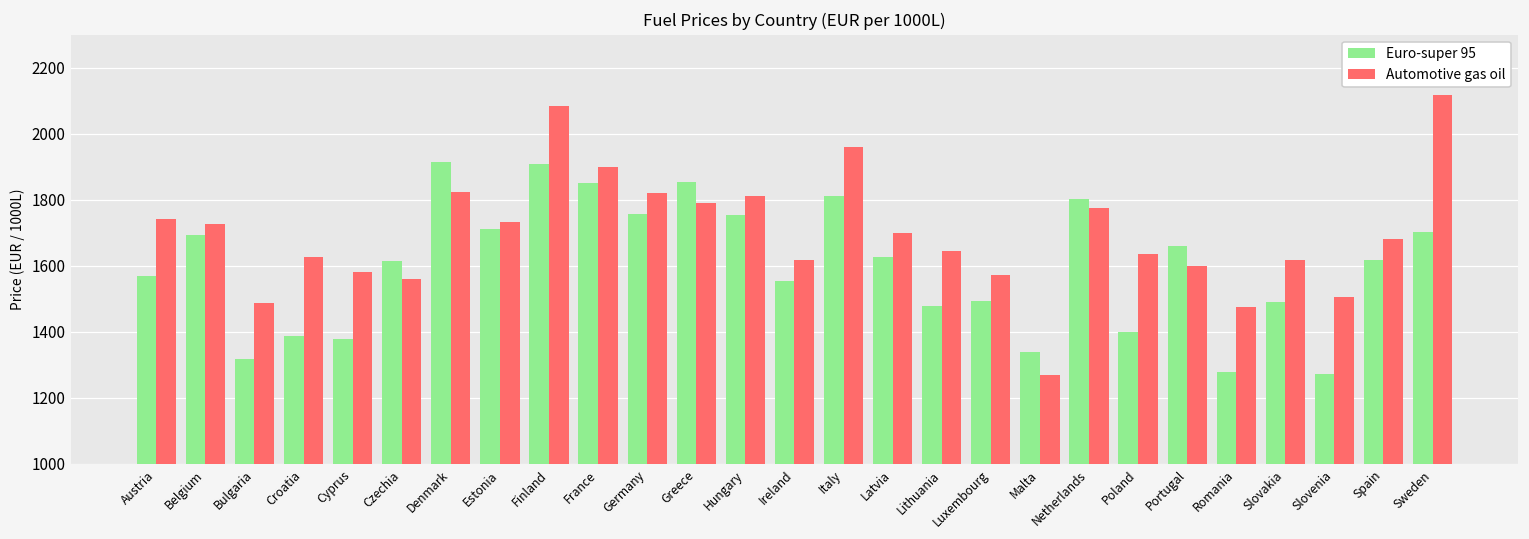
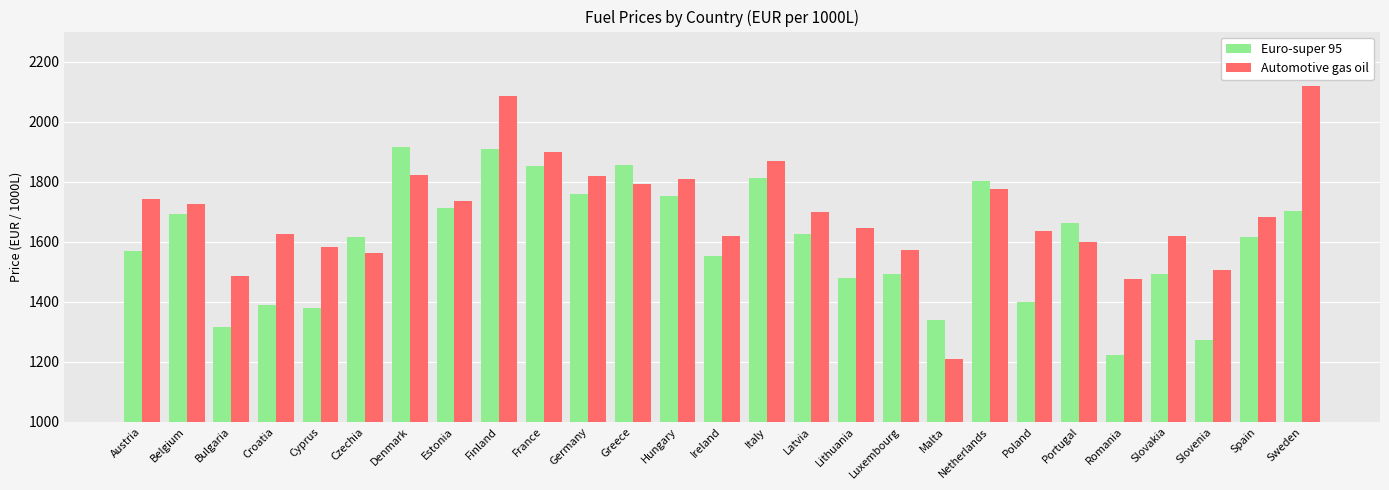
Automotive gas oil, Italy: 1960 -> 1870
Automotive gas oil, Malta: 1270 -> 1210
Euro-super 95, Romania: 1280 -> 1220
